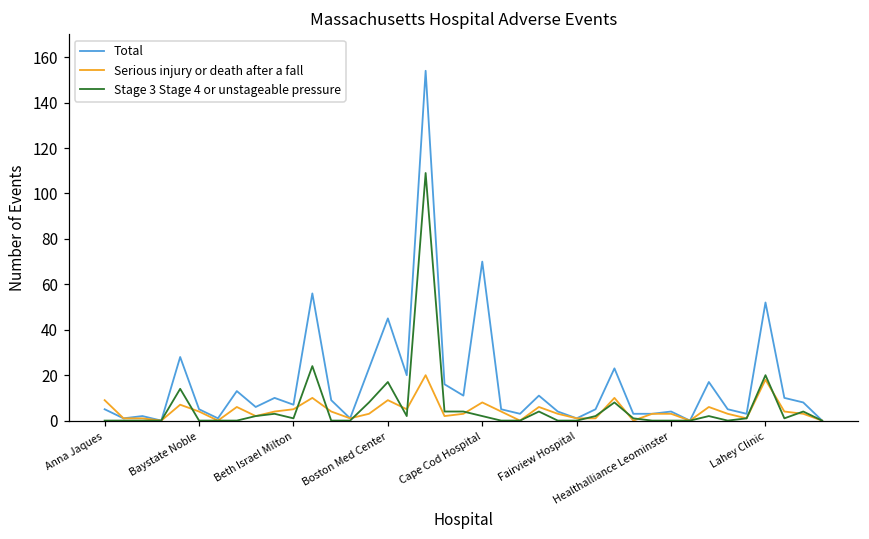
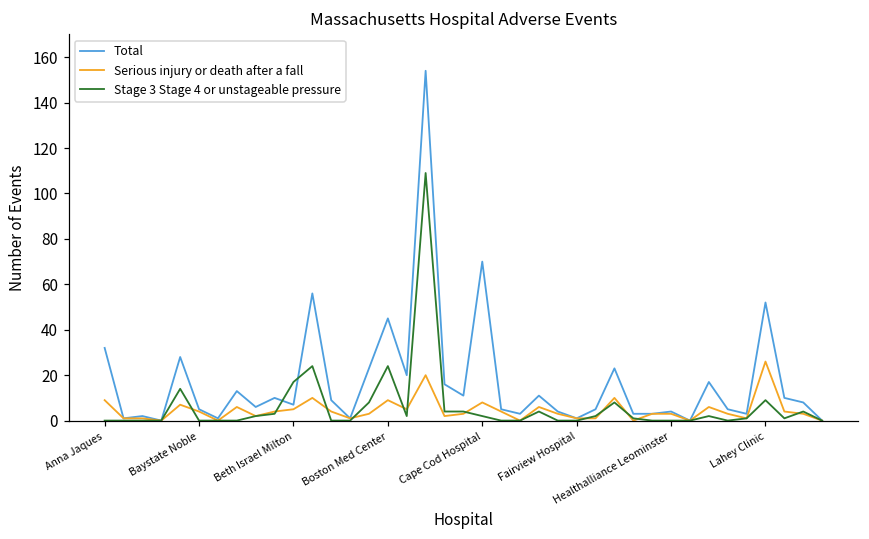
Total, Anna Jaques: 5 -> 32
Stage 3 Stage 4 or unstageable pressure, Beth Israel Milton: 1 -> 17
Stage 3 Stage 4 or unstageable pressure, Boston Med Center: 17 -> 24
Serious injury or death after a fall, Lahey Clinic: 18 -> 26
Stage 3 Stage 4 or unstageable pressure, Lahey Clinic: 20 -> 9
